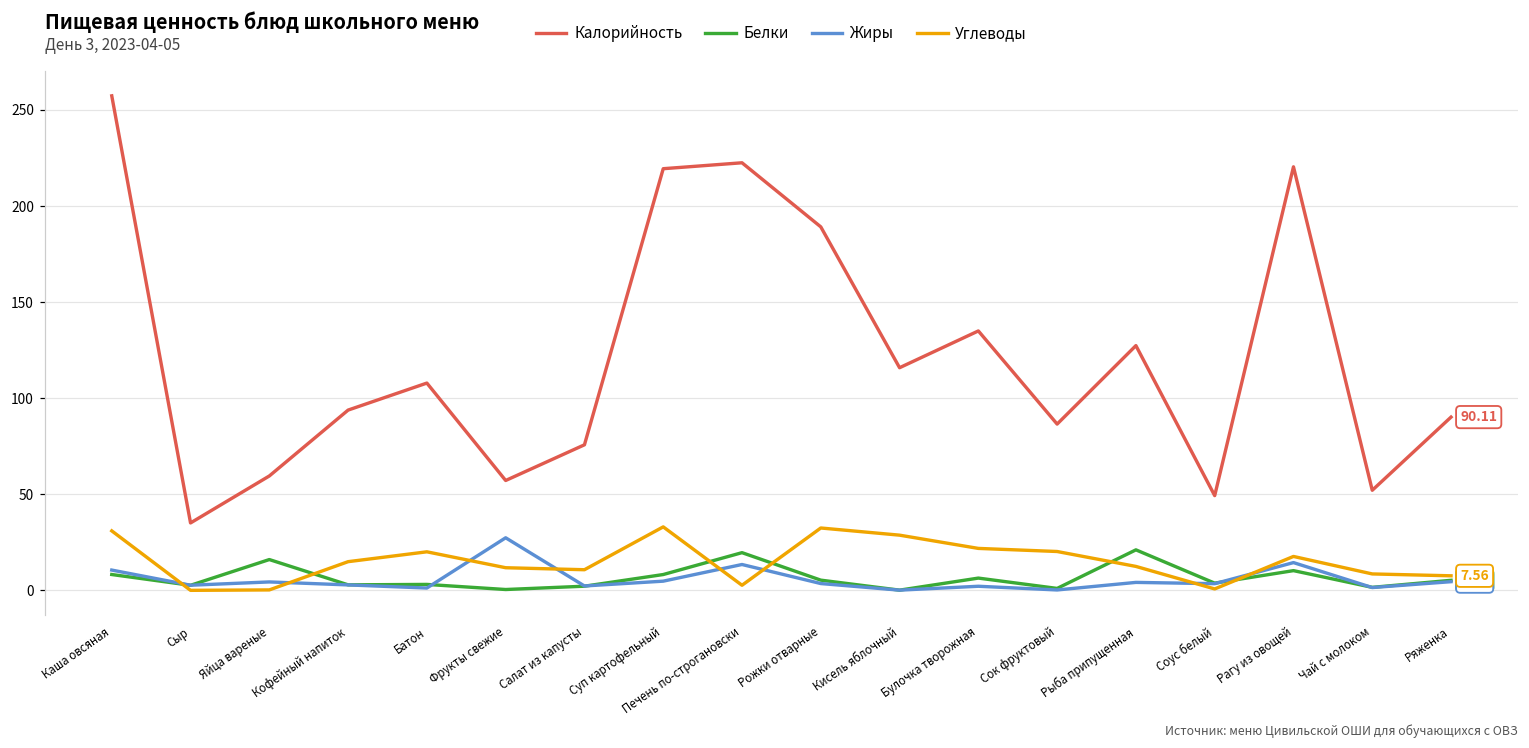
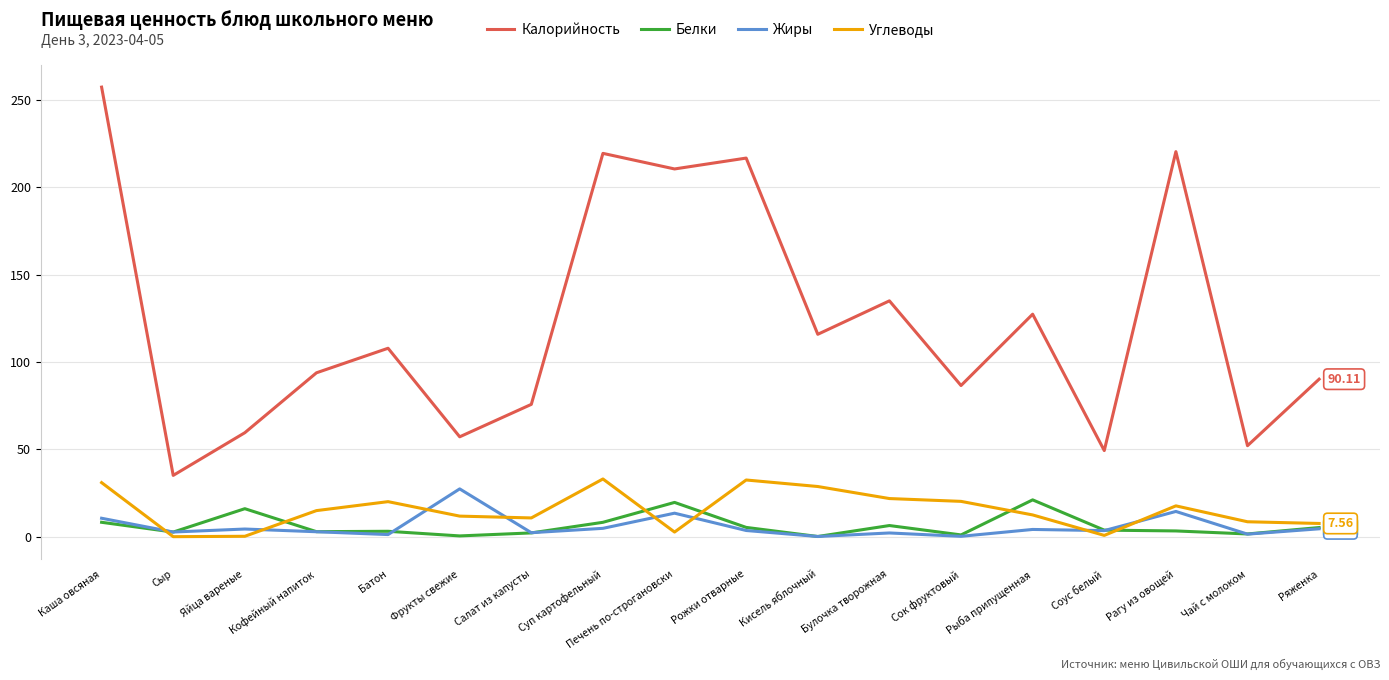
Калорийность, Печень по-строгановски: 222 -> 210
Калорийность, Рожки отварные: 189 -> 217
Белки, Рагу из овощей: 10 -> 3
